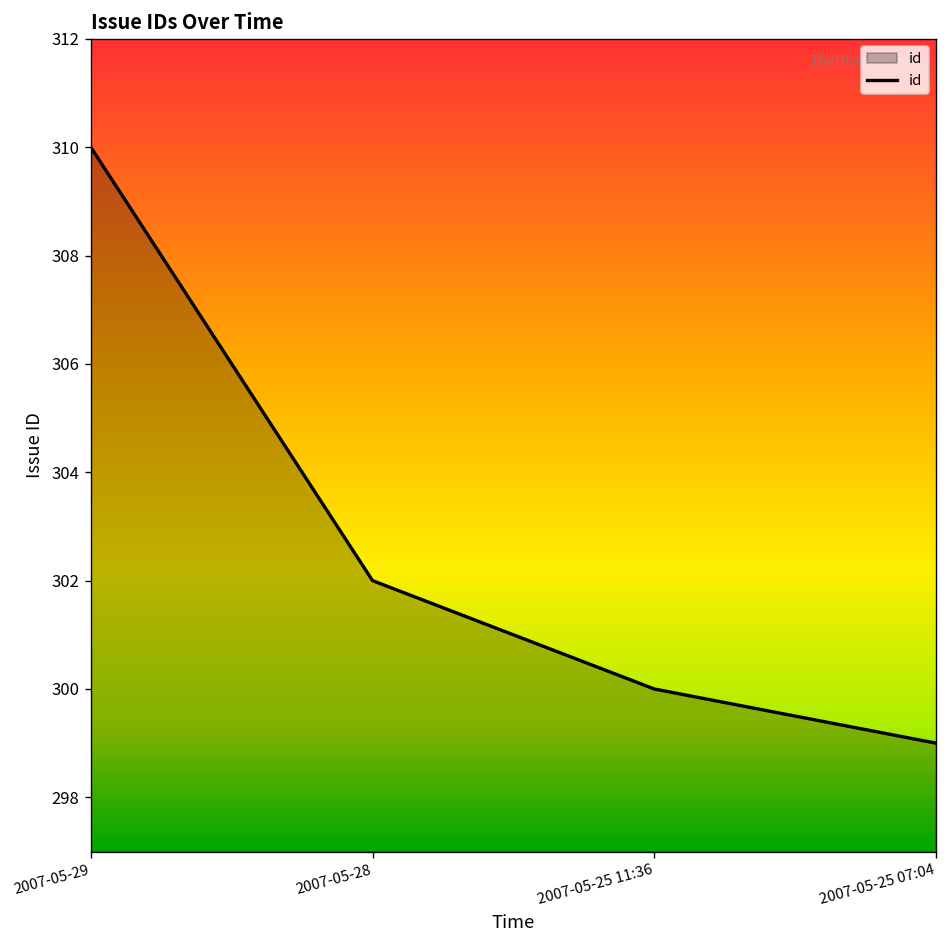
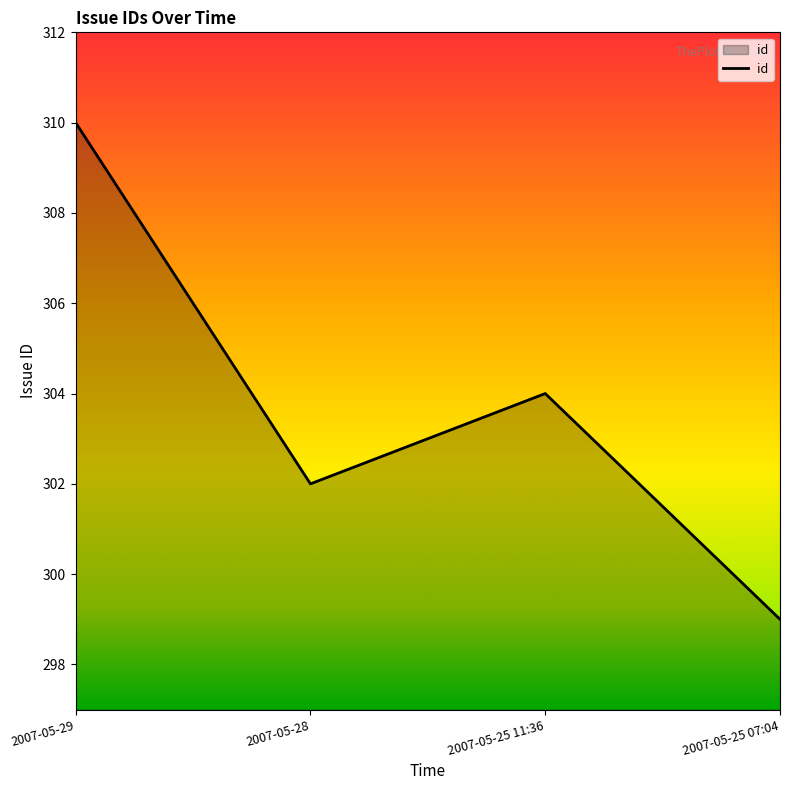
2007-05-25 11:36: 300 -> 304
